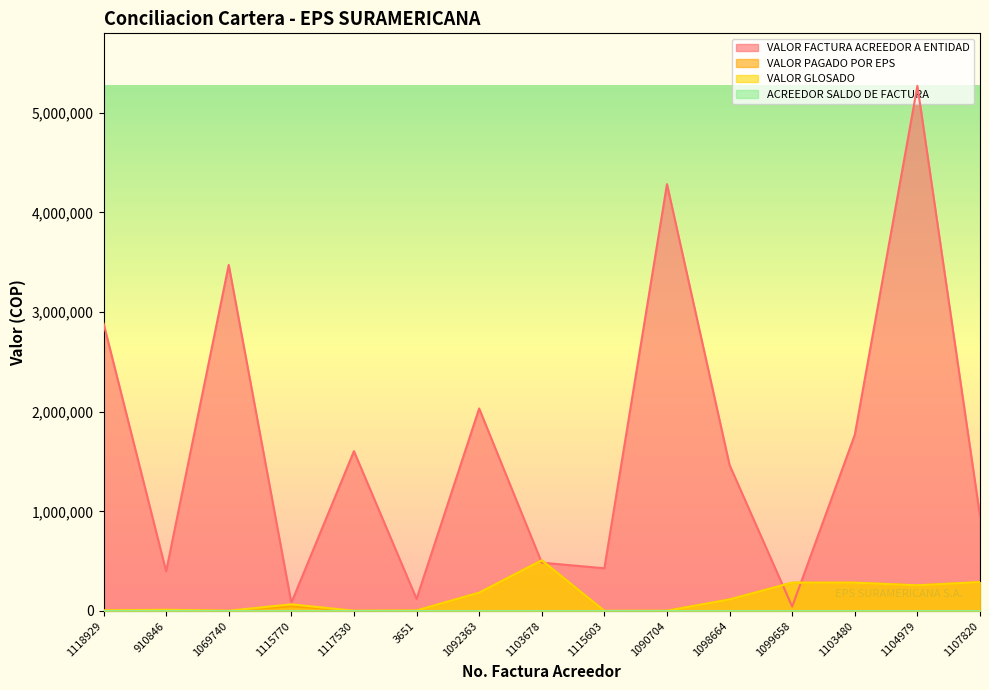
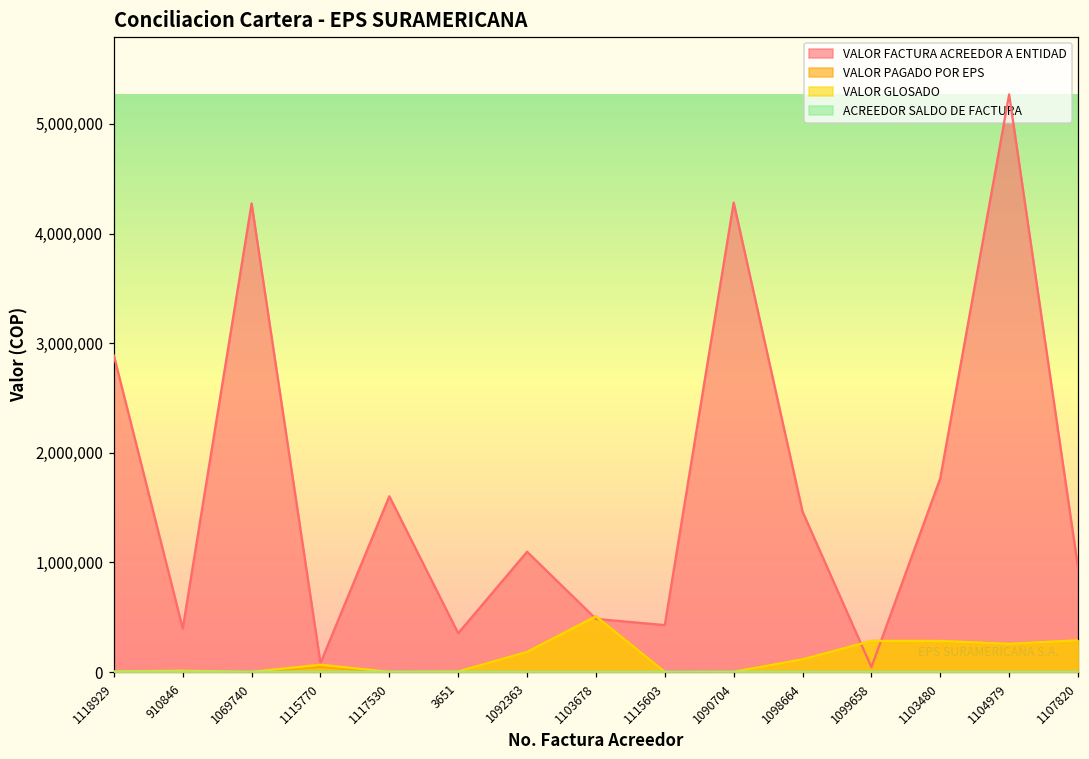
VALOR FACTURA ACREEDOR A ENTIDAD, 1069740: 3,500,000 -> 4,300,000
VALOR FACTURA ACREEDOR A ENTIDAD, 3651: 100,000 -> 400,000
VALOR FACTURA ACREEDOR A ENTIDAD, 1092363: 2,000,000 -> 1,100,000
